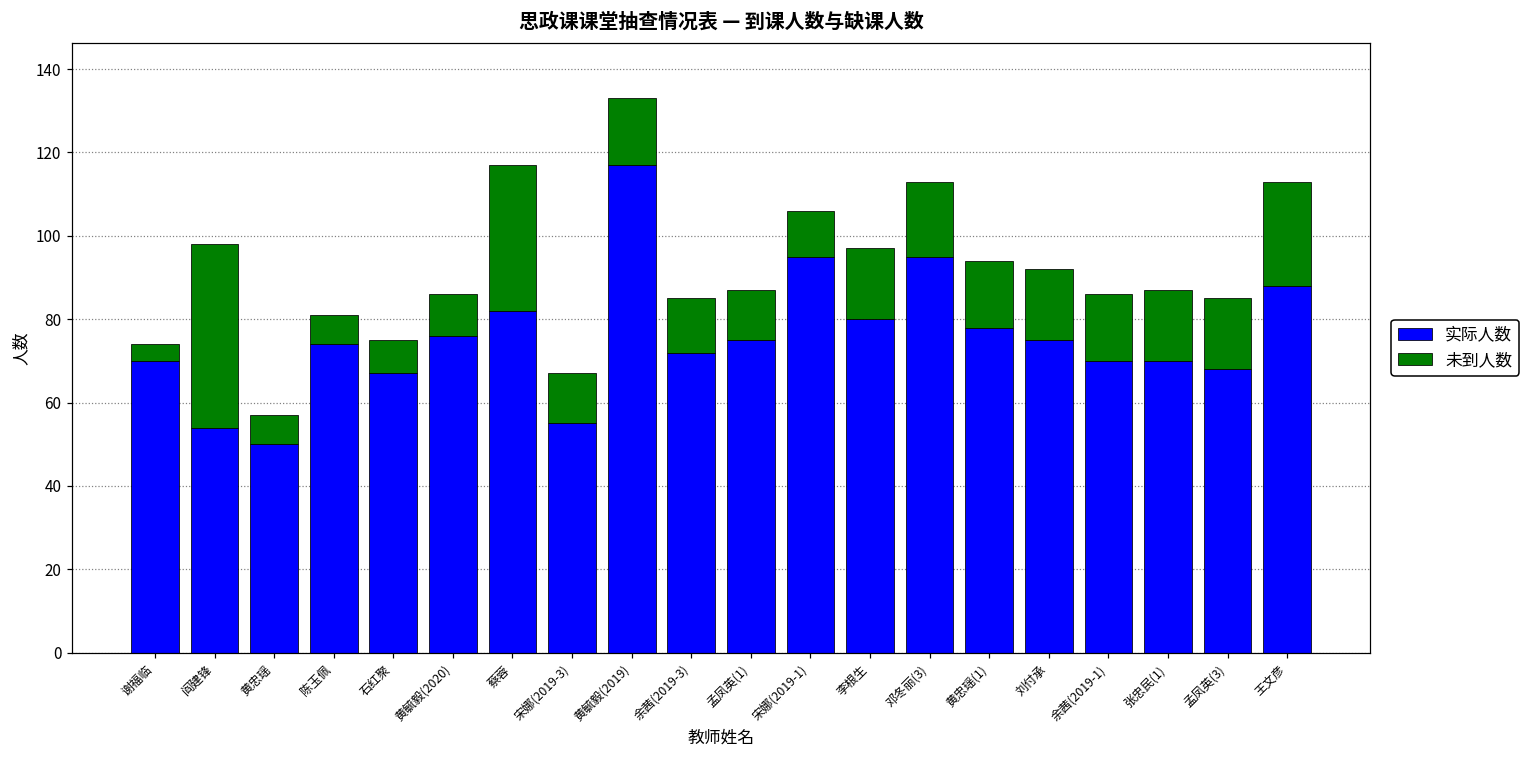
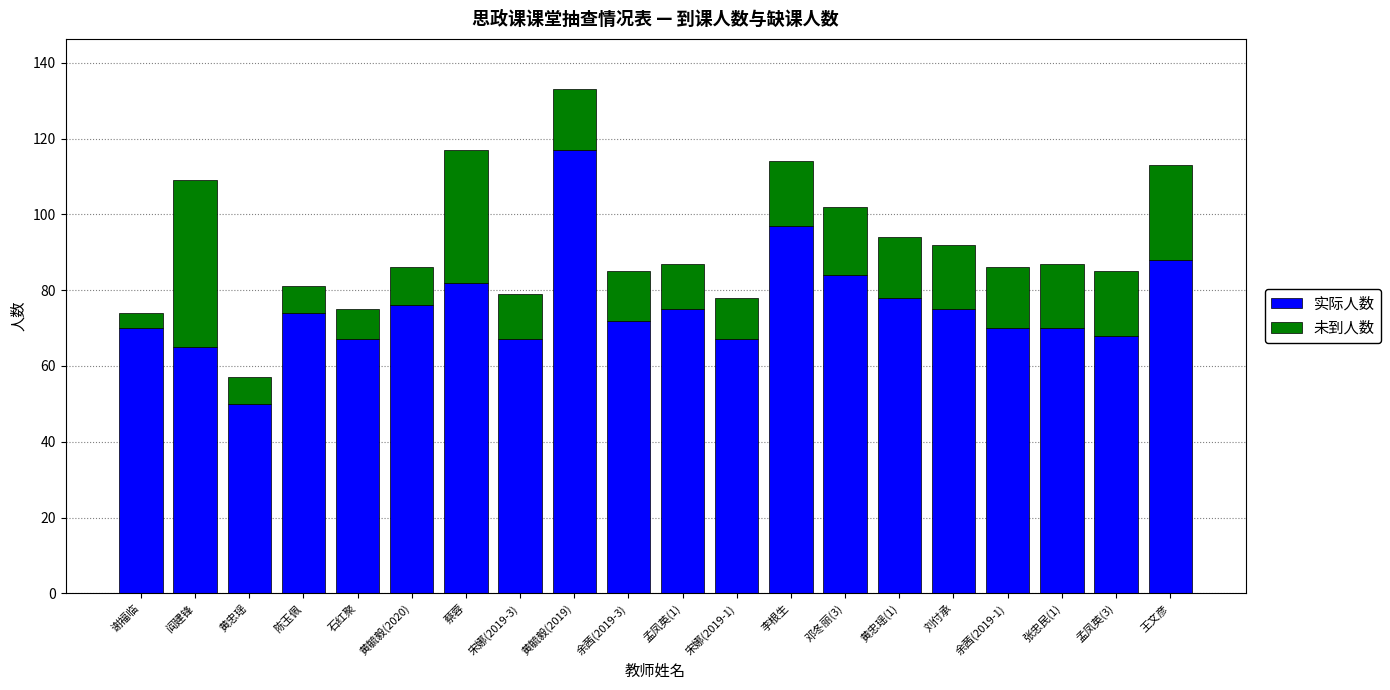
实际人数, 阎建锋: 54 -> 65
实际人数, 宋娜(2019-3): 55 -> 67
实际人数, 宋娜(2019-1): 95 -> 67
实际人数, 李根生: 80 -> 97
实际人数, 邓冬丽(3): 95 -> 84
